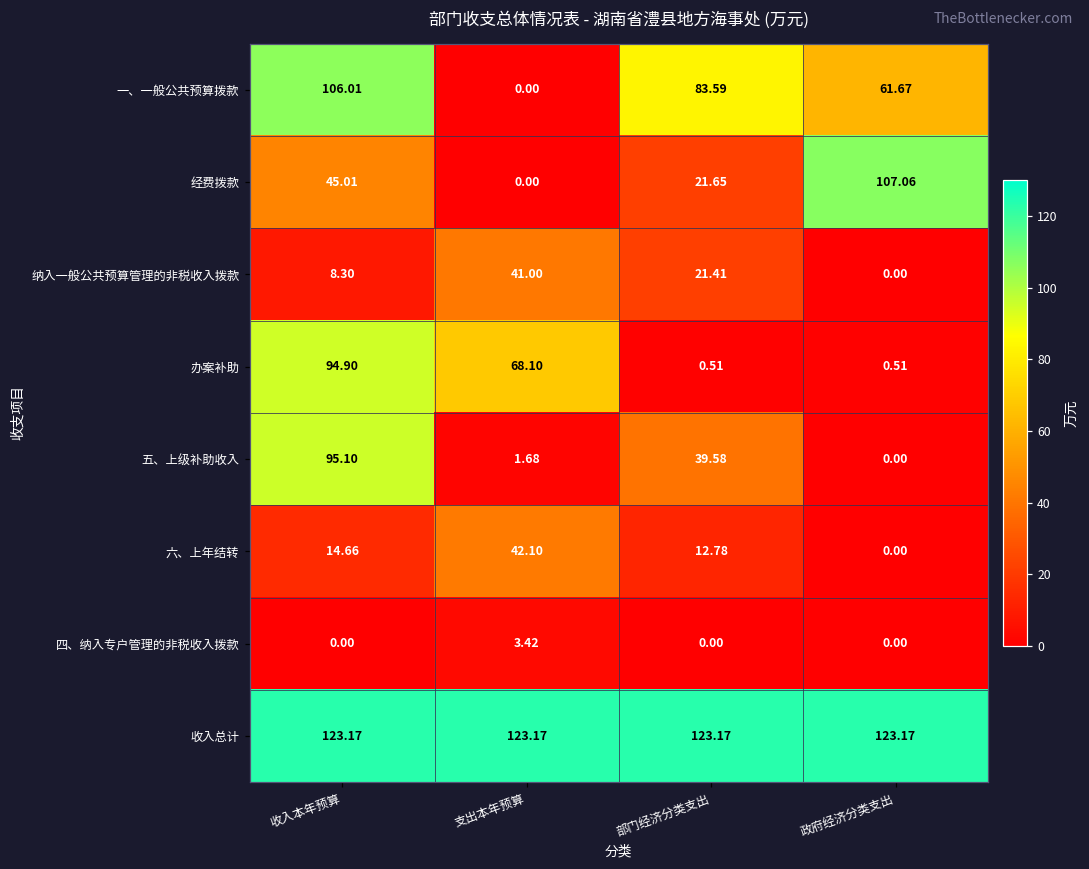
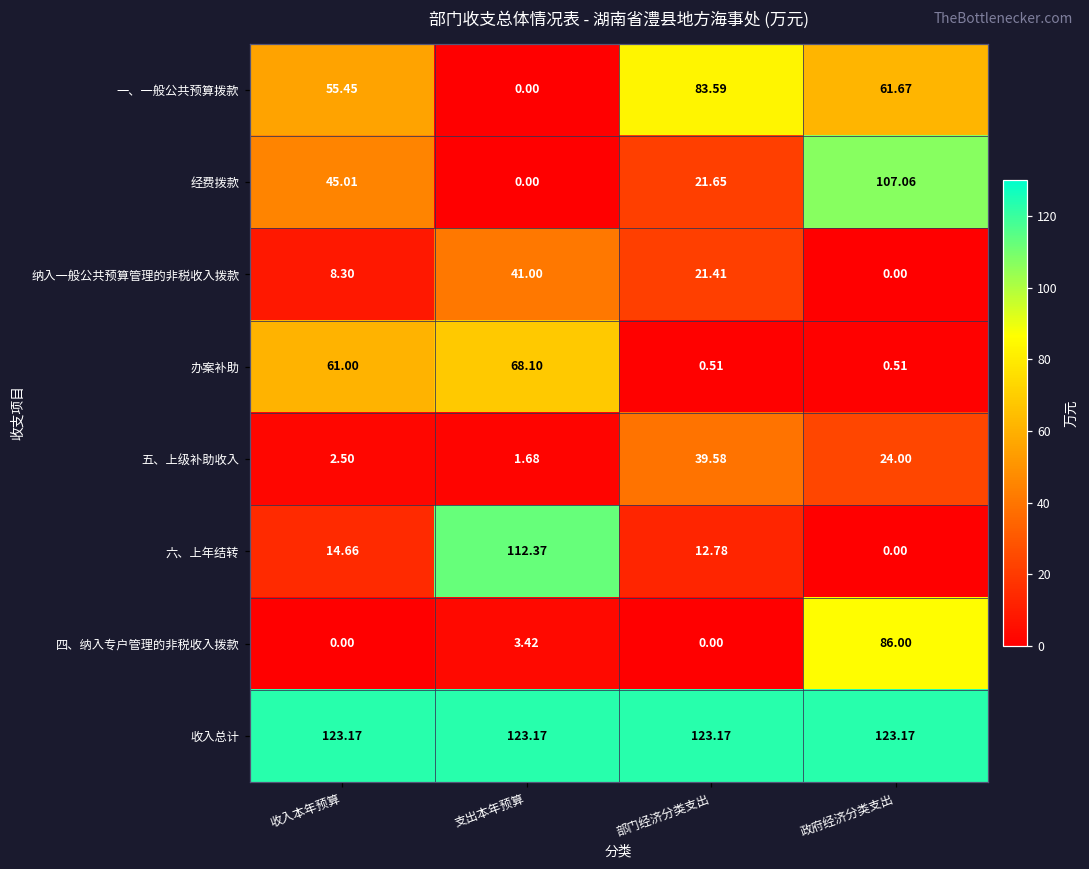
一、一般公共预算拨款, 收入本年预算: 106.01 -> 55.45
办案补助, 收入本年预算: 94.90 -> 61.00
五、上级补助收入, 收入本年预算: 95.10 -> 2.50
五、上级补助收入, 政府经济分类支出: 0.00 -> 24.00
六、上年结转, 支出本年预算: 42.10 -> 112.37
四、纳入专户管理的非税收入拨款, 政府经济分类支出: 0.00 -> 86.00
